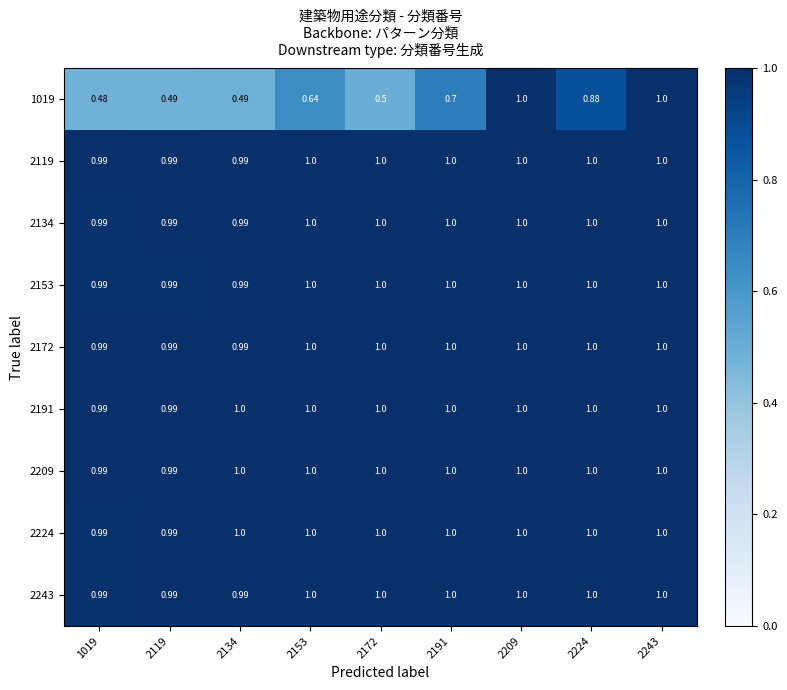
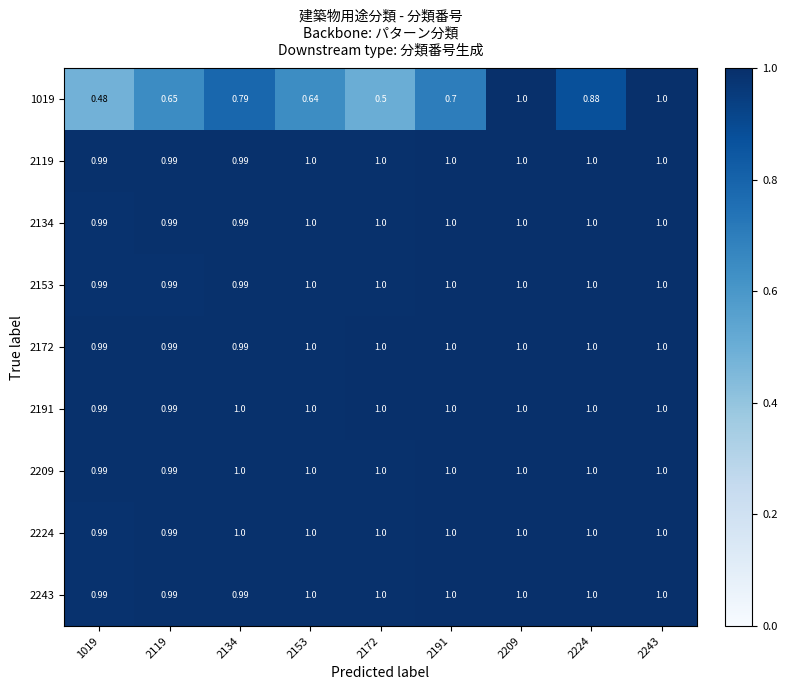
1019, 2119: 0.49 -> 0.65
1019, 2134: 0.49 -> 0.79
